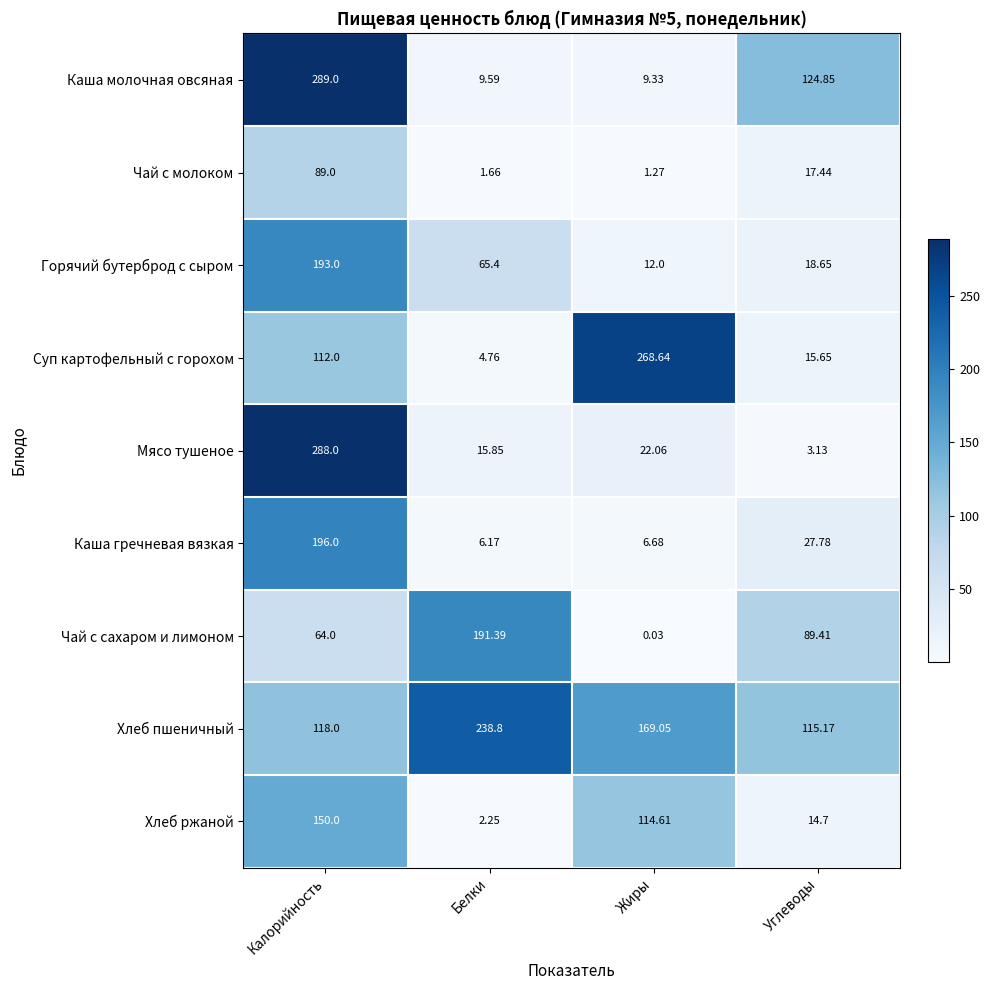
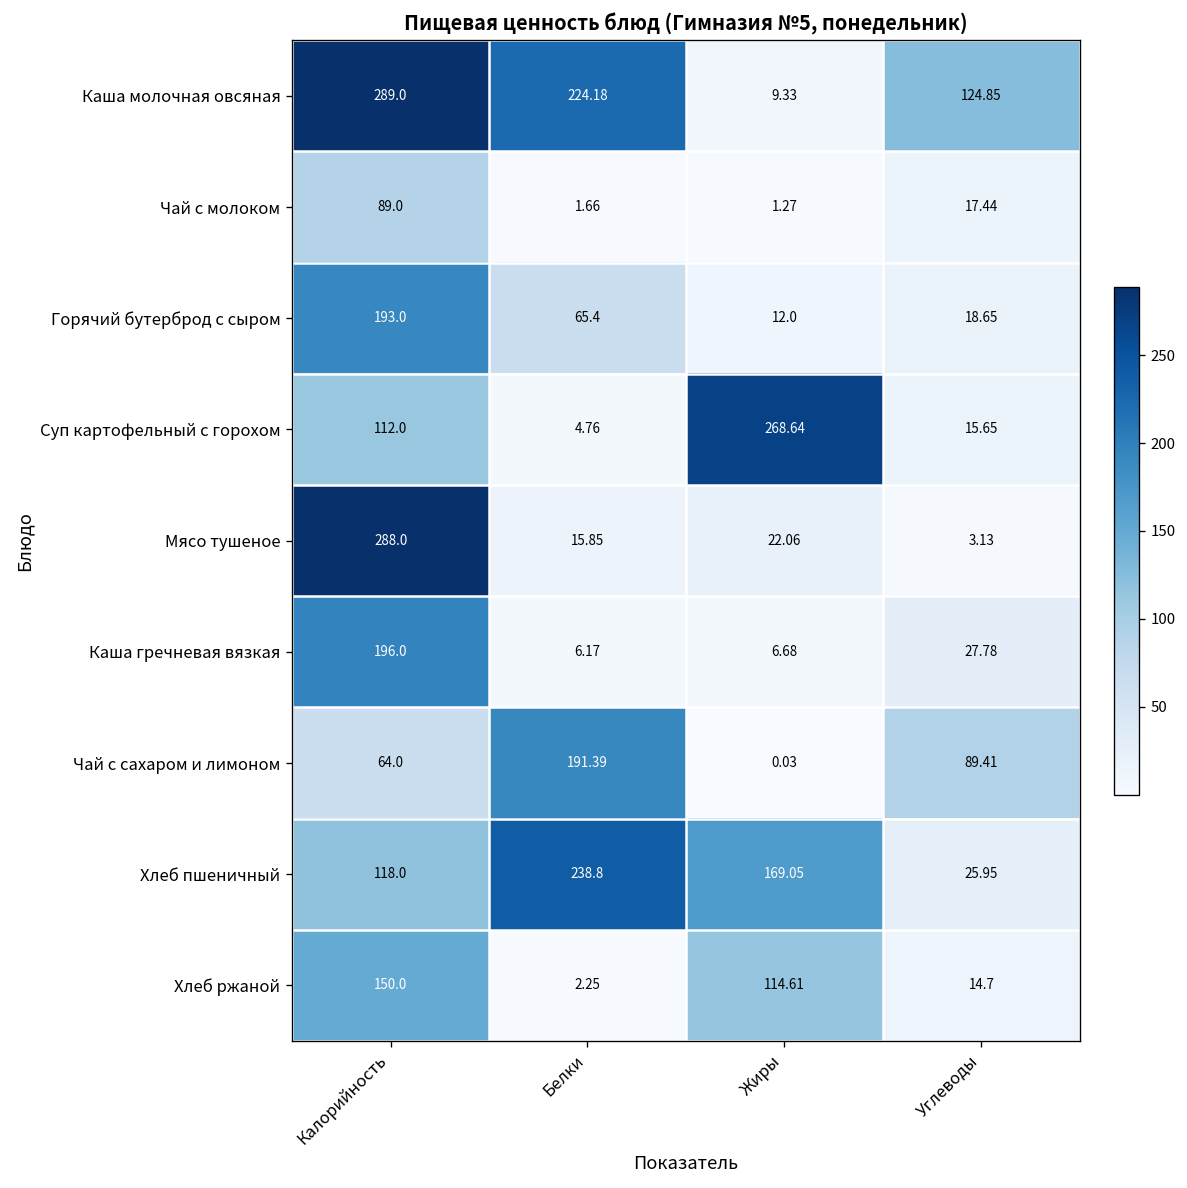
Каша молочная овсяная, Белки: 9.59 -> 224.18
Хлеб пшеничный, Углеводы: 115.17 -> 25.95
